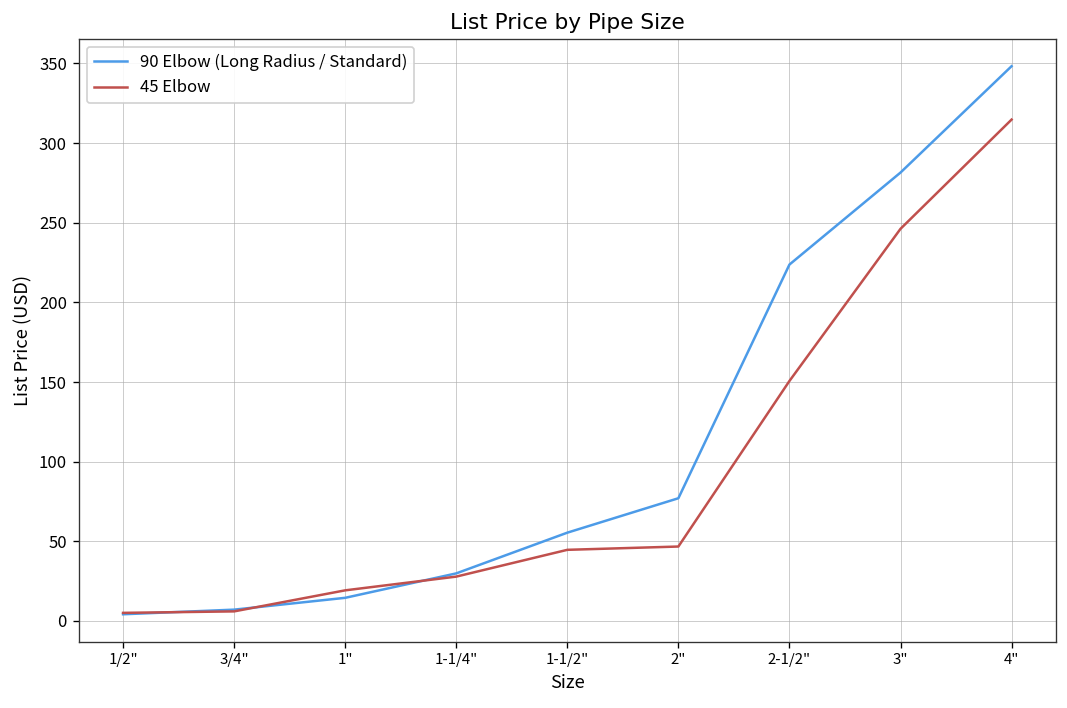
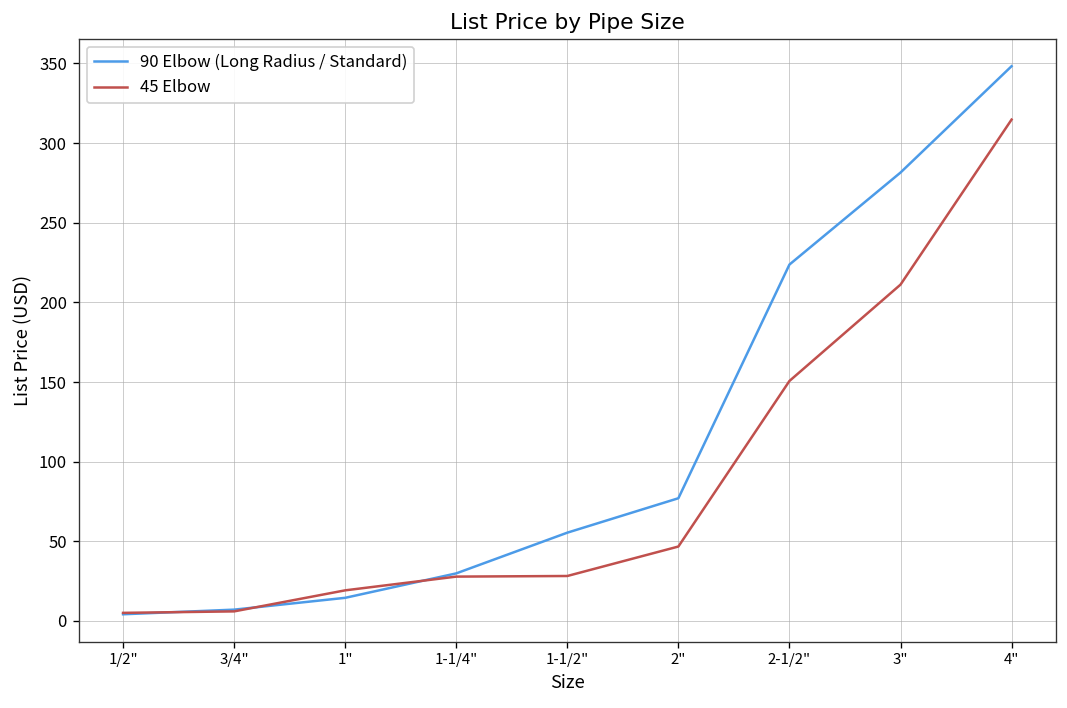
45 Elbow, 1-1/2": 45 -> 28
45 Elbow, 3": 246 -> 211
